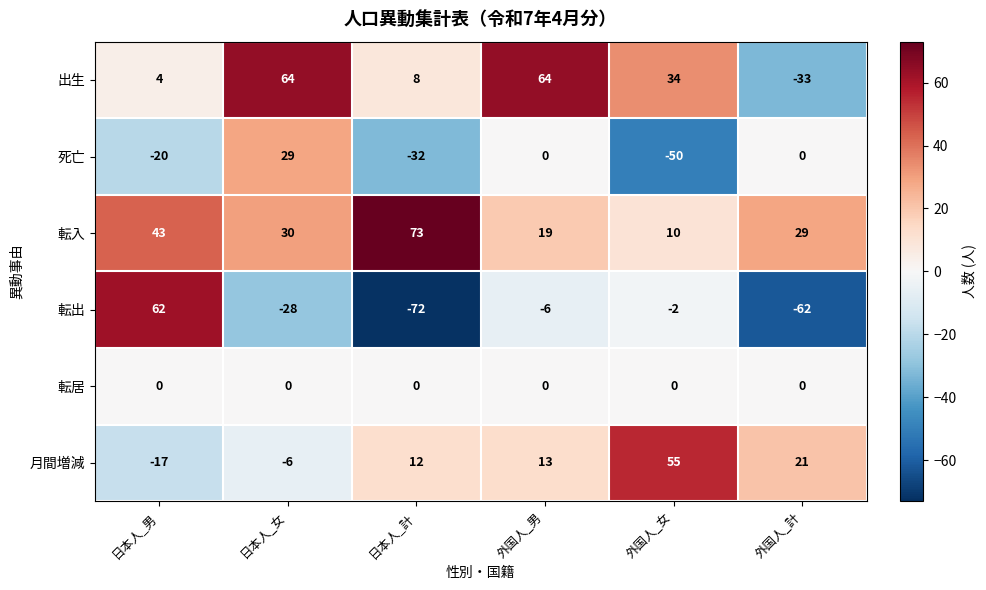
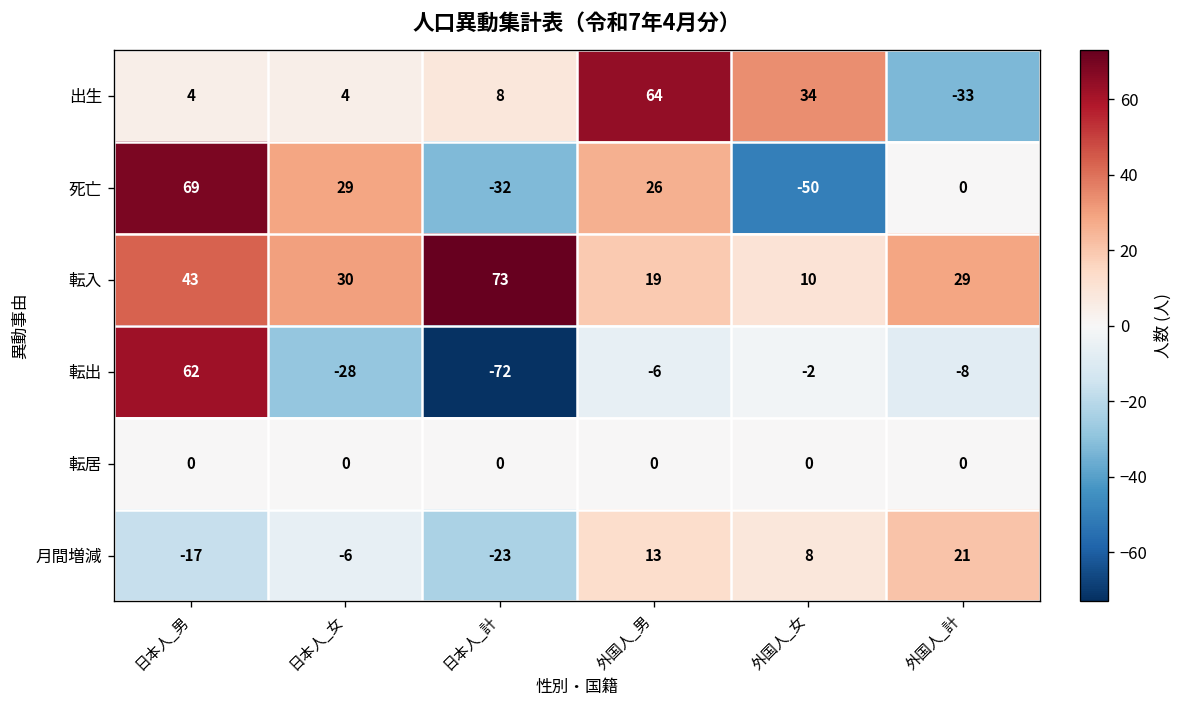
出生, 日本人_女: 64 -> 4
死亡, 日本人_男: -20 -> 69
死亡, 外国人_男: 0 -> 26
転出, 外国人_計: -62 -> -8
月間増減, 日本人_計: 12 -> -23
月間増減, 外国人_女: 55 -> 8
